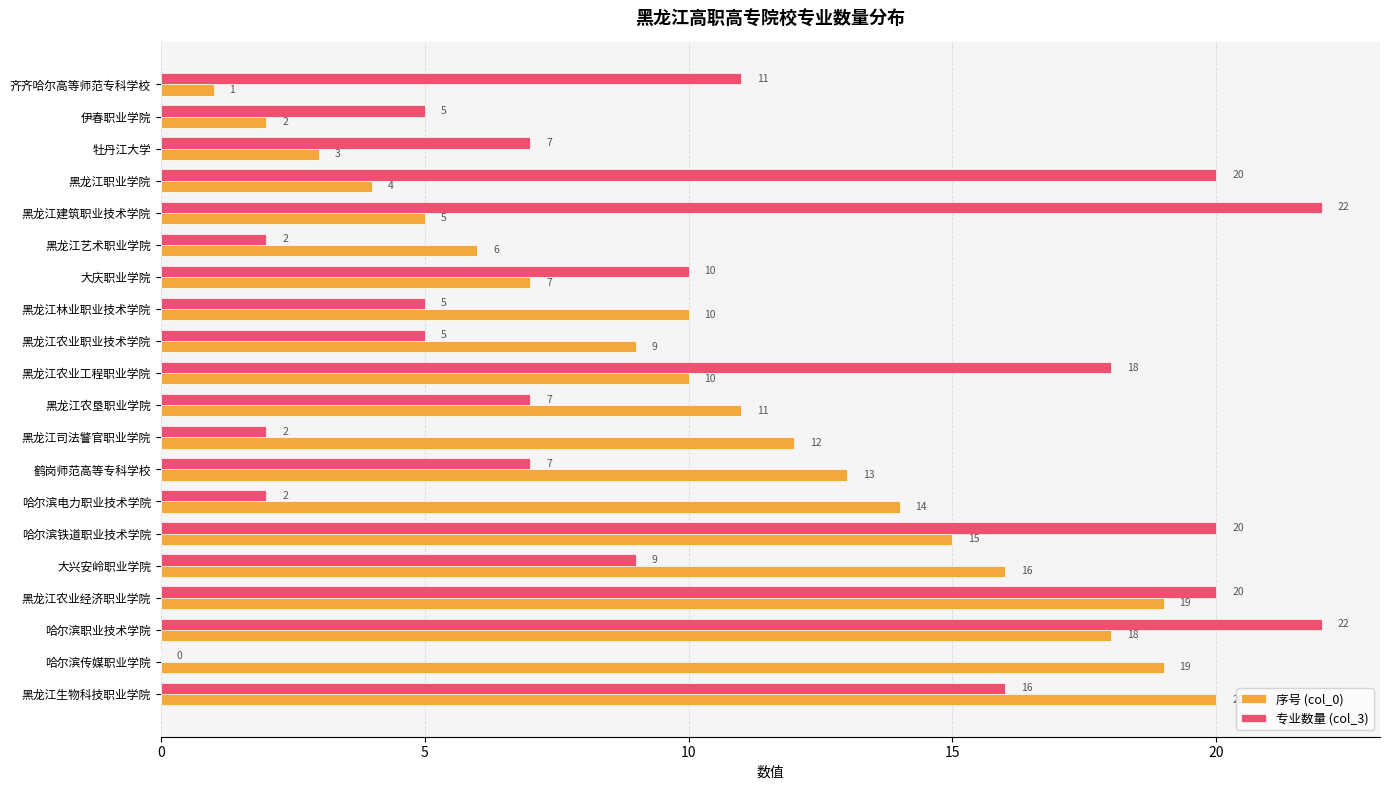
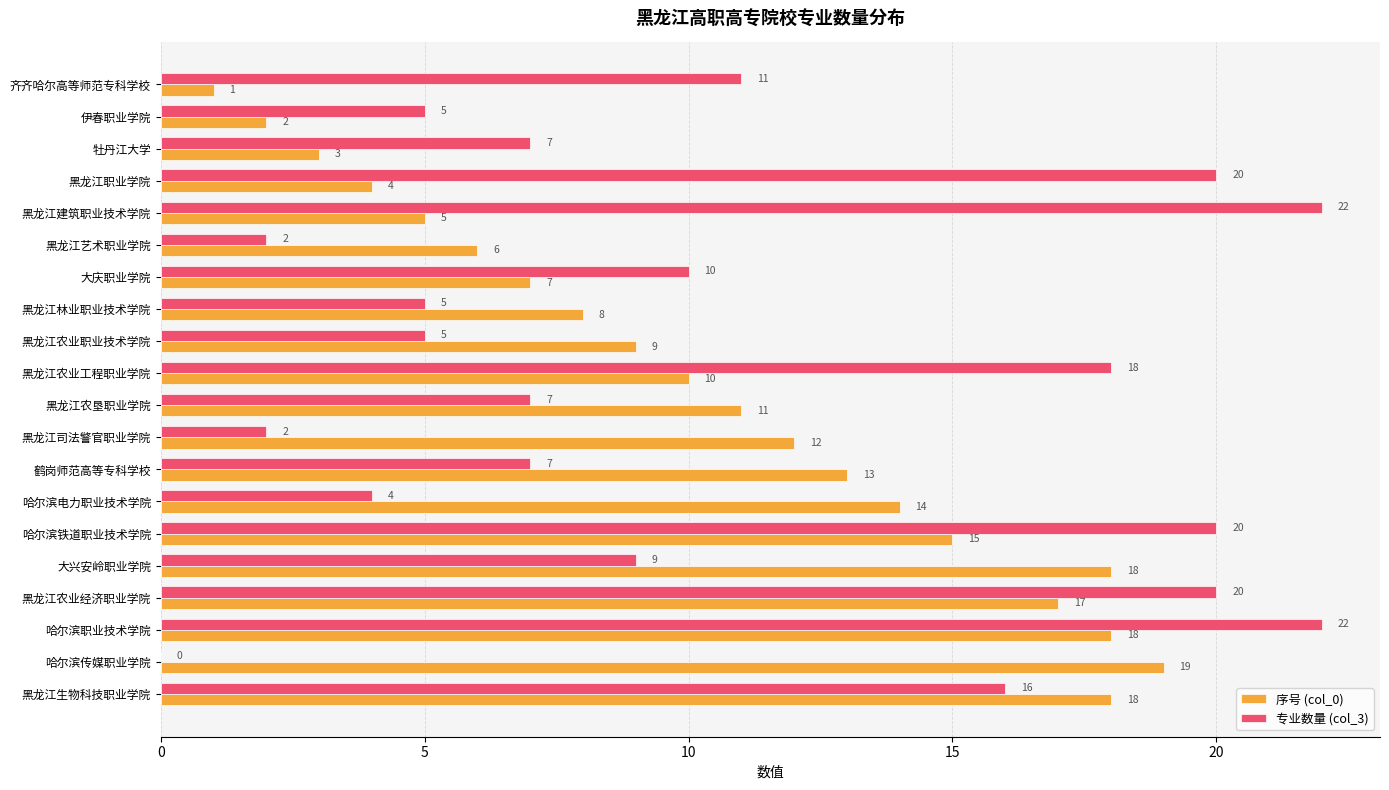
序号 (col_0), 黑龙江林业职业技术学院: 10 -> 8
专业数量 (col_3), 哈尔滨电力职业技术学院: 2 -> 4
序号 (col_0), 大兴安岭职业学院: 16 -> 18
序号 (col_0), 黑龙江农业经济职业学院: 19 -> 17
序号 (col_0), 黑龙江生物科技职业学院: 20 -> 18
